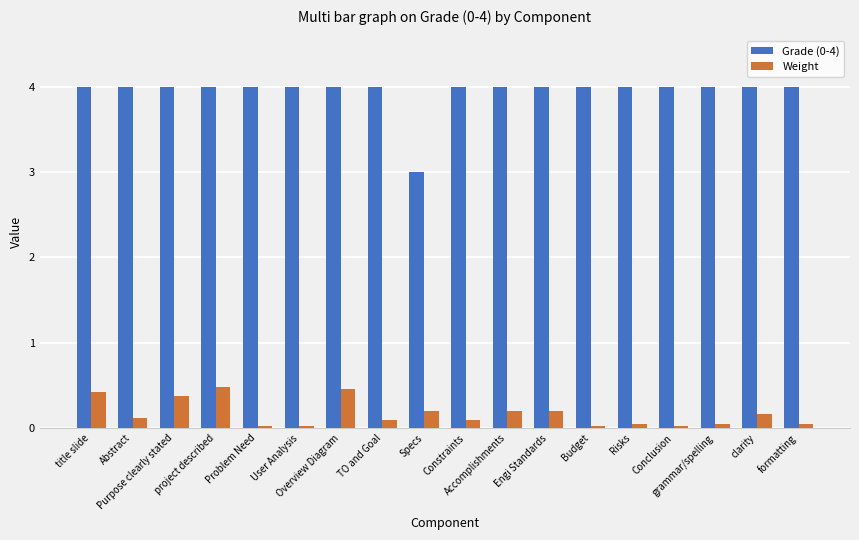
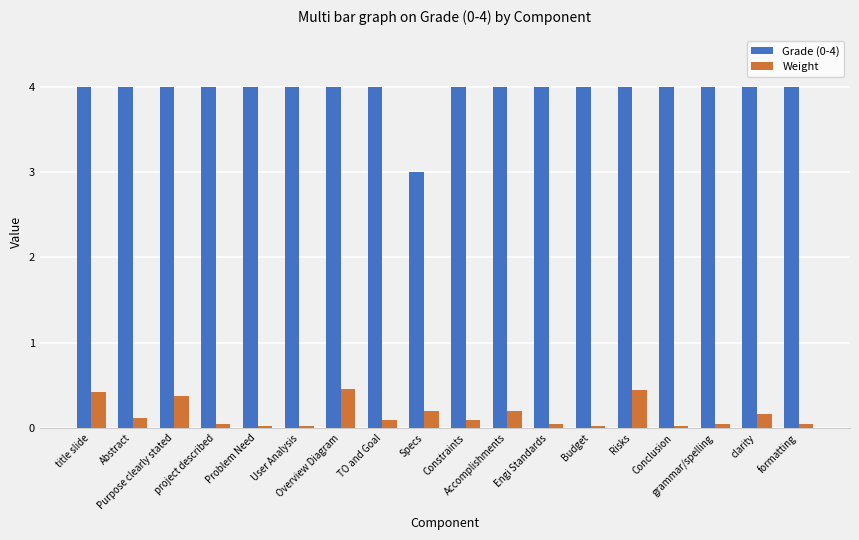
Weight, project described: 0.5 -> 0.1
Weight, Engi Standards: 0.2 -> 0.1
Weight, Risks: 0.1 -> 0.5
